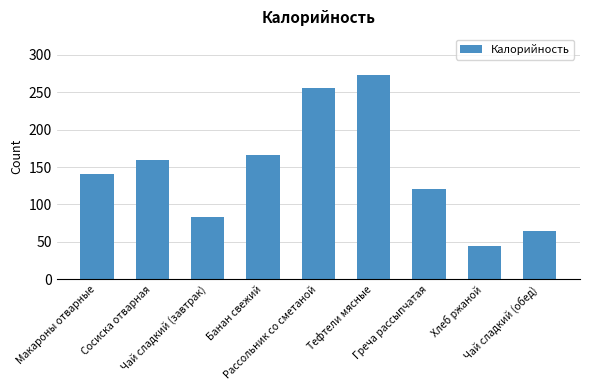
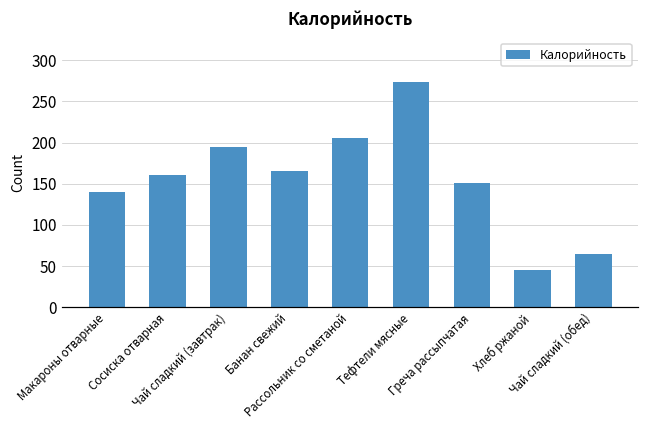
Чай сладкий (завтрак): 80 -> 190
Рассольник со сметаной: 260 -> 210
Греча рассыпчатая: 120 -> 150
